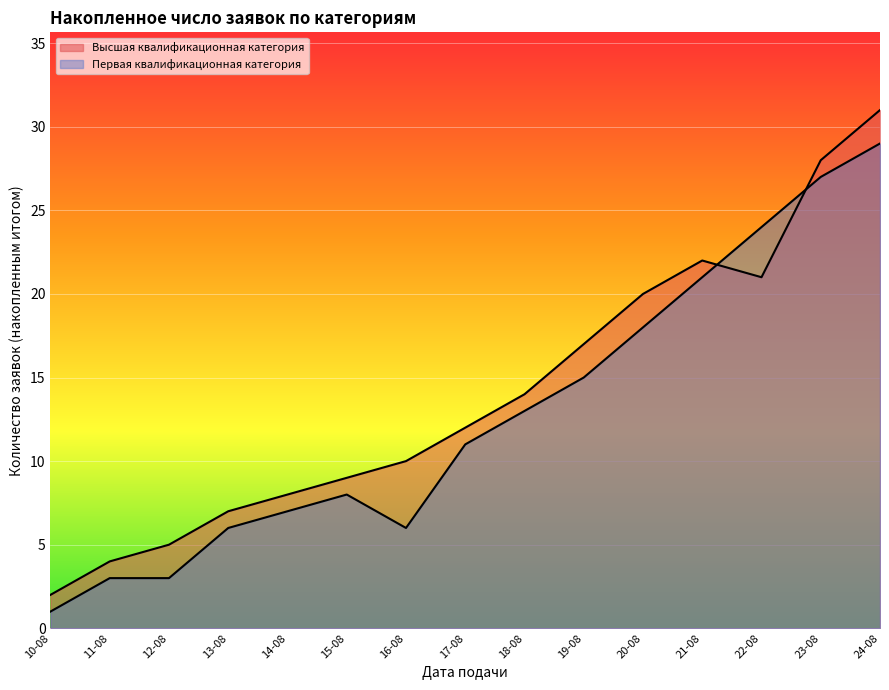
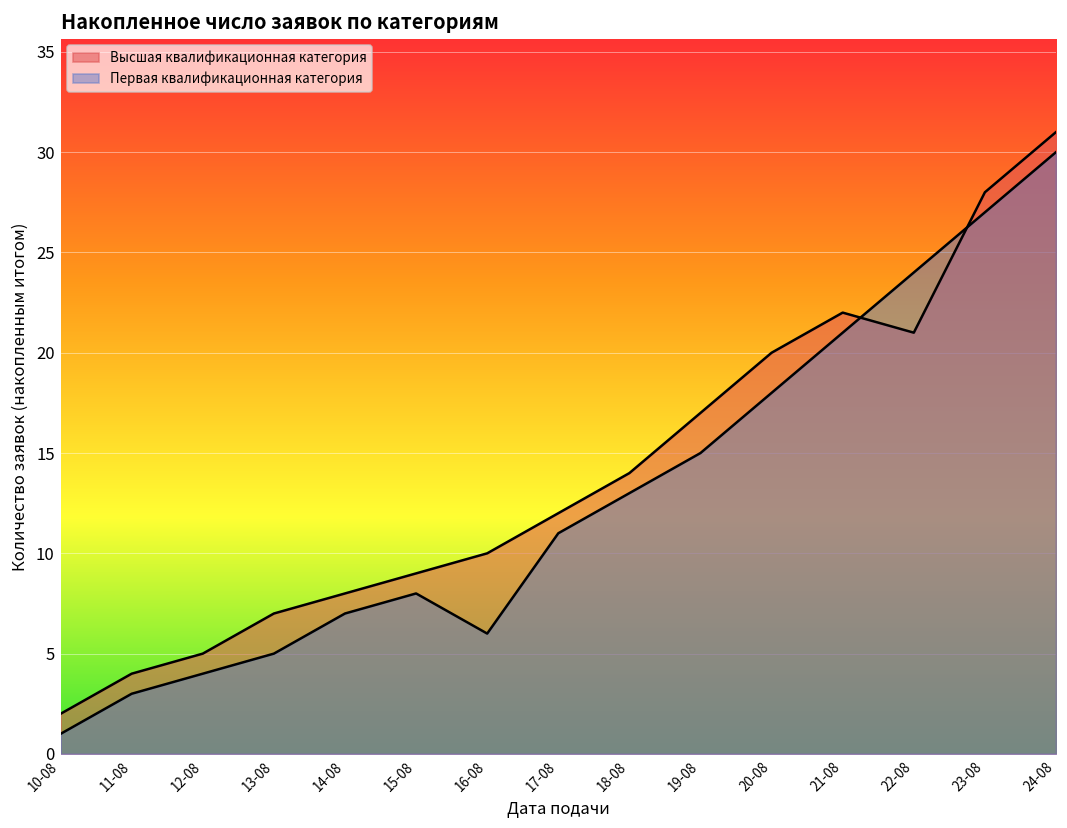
Первая квалификационная категория, 12-08: 3 -> 4
Первая квалификационная категория, 13-08: 6 -> 5
Первая квалификационная категория, 24-08: 29 -> 30
